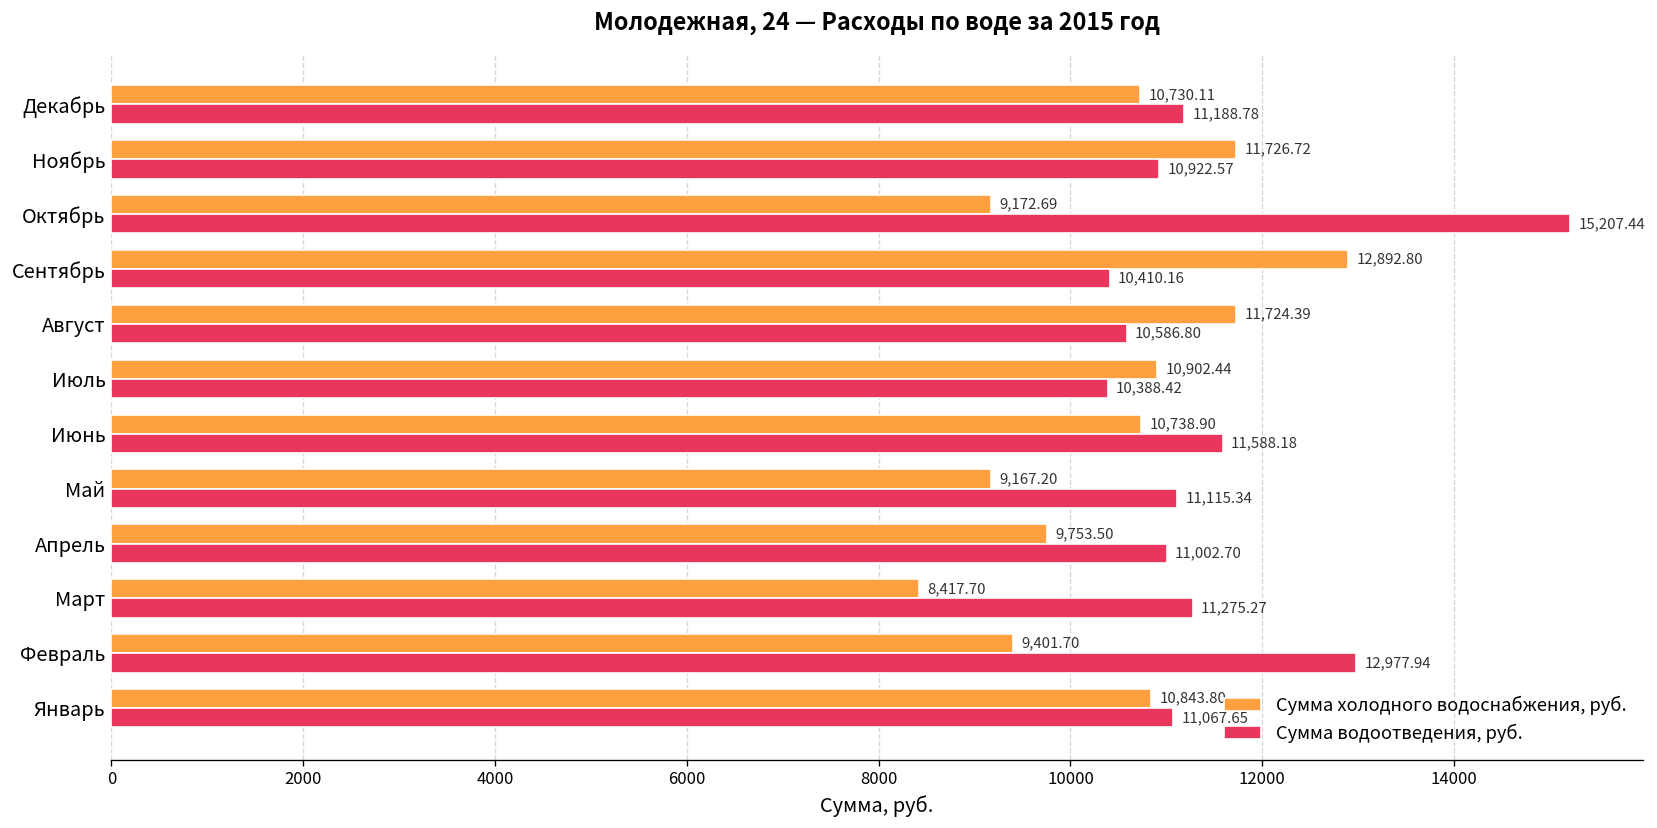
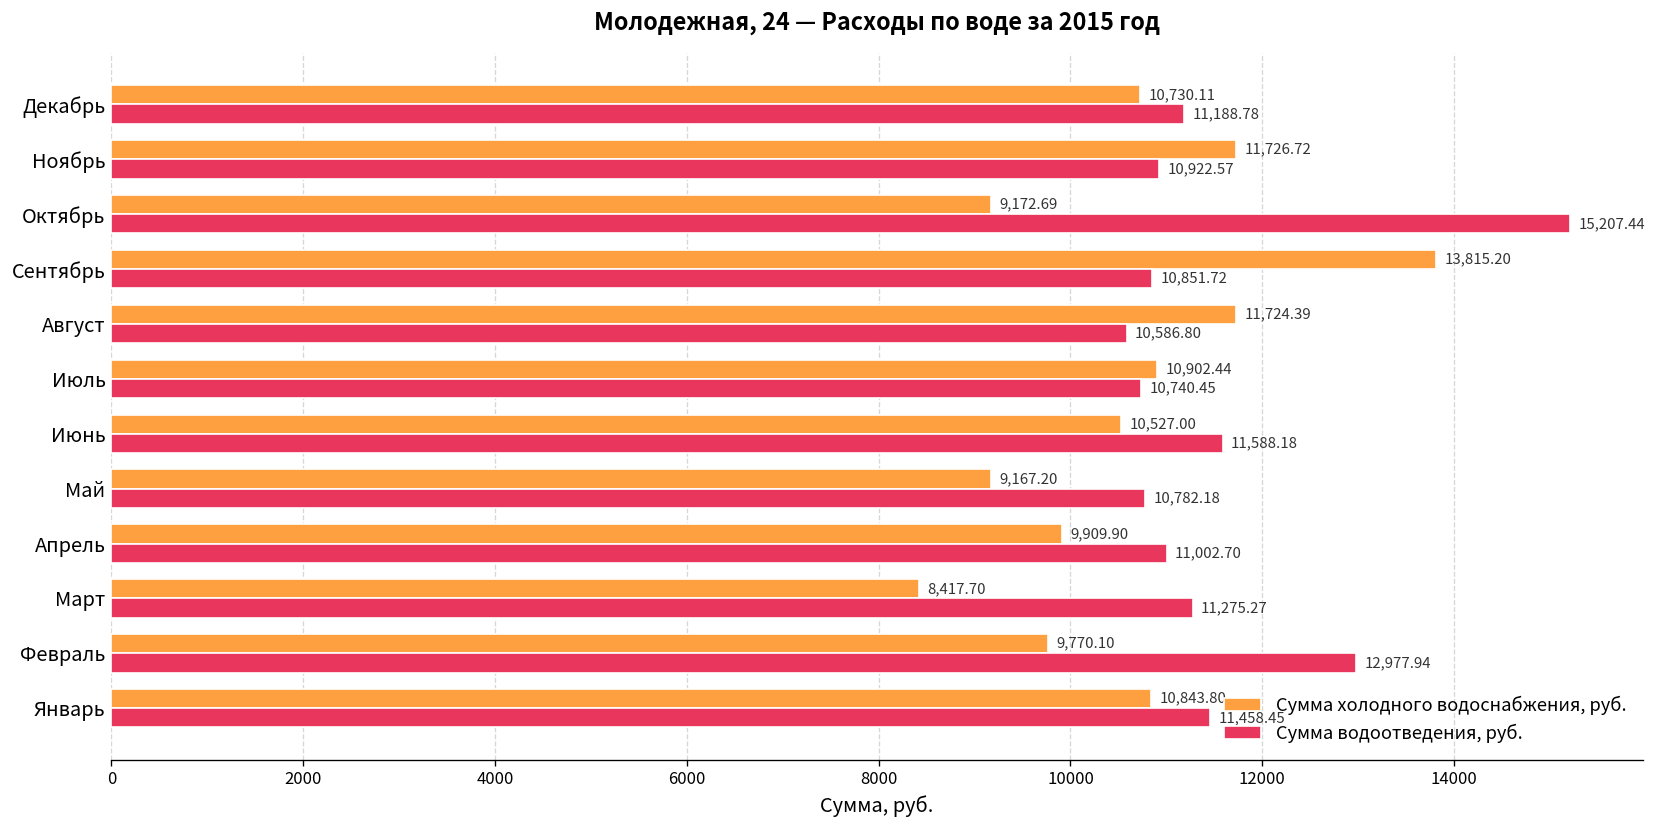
Сумма холодного водоснабжения, руб., Сентябрь: 12,892.80 -> 13,815.20
Сумма водоотведения, руб., Сентябрь: 10,410.16 -> 10,851.72
Сумма водоотведения, руб., Июль: 10,388.42 -> 10,740.45
Сумма холодного водоснабжения, руб., Июнь: 10,738.90 -> 10,527.00
Сумма водоотведения, руб., Май: 11,115.34 -> 10,782.18
Сумма холодного водоснабжения, руб., Апрель: 9,753.50 -> 9,909.90
Сумма холодного водоснабжения, руб., Февраль: 9,401.70 -> 9,770.10
Сумма водоотведения, руб., Январь: 11,067.65 -> 11,458.45
